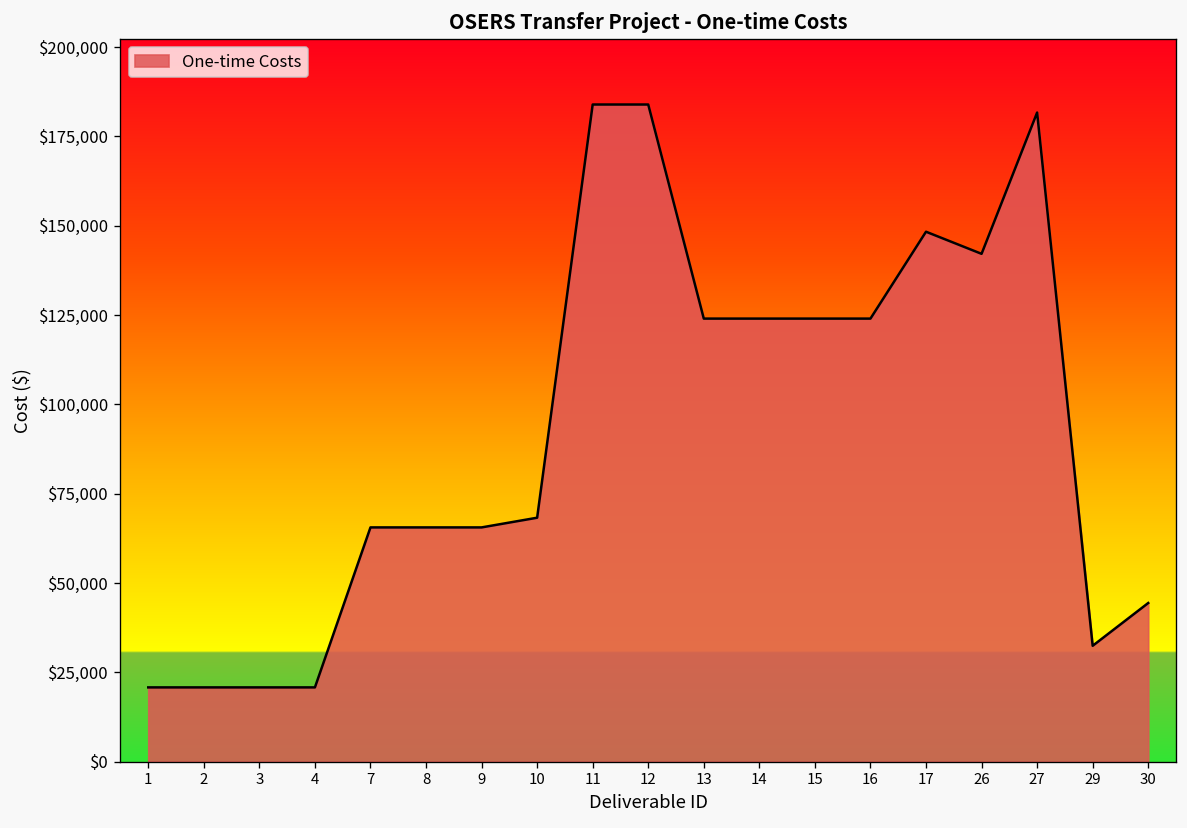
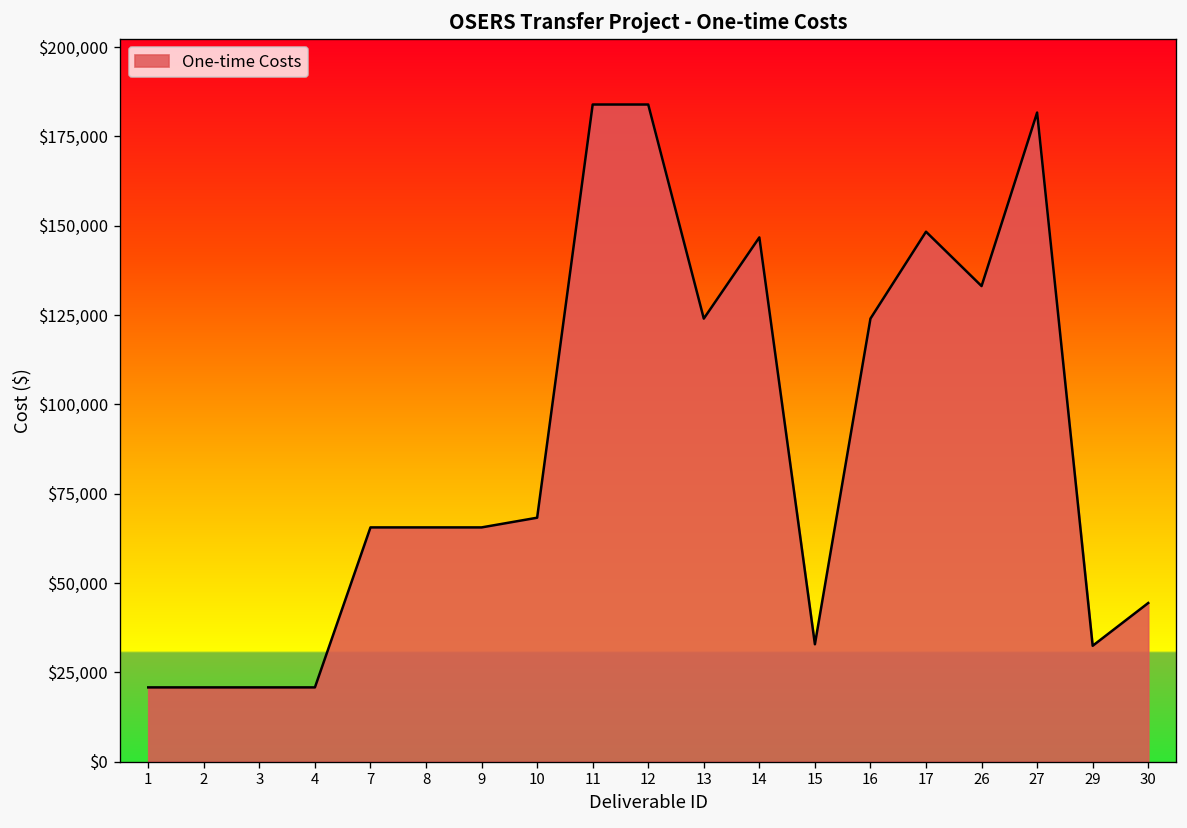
14: $124,000 -> $147,000
15: $124,000 -> $33,000
26: $142,000 -> $133,000
